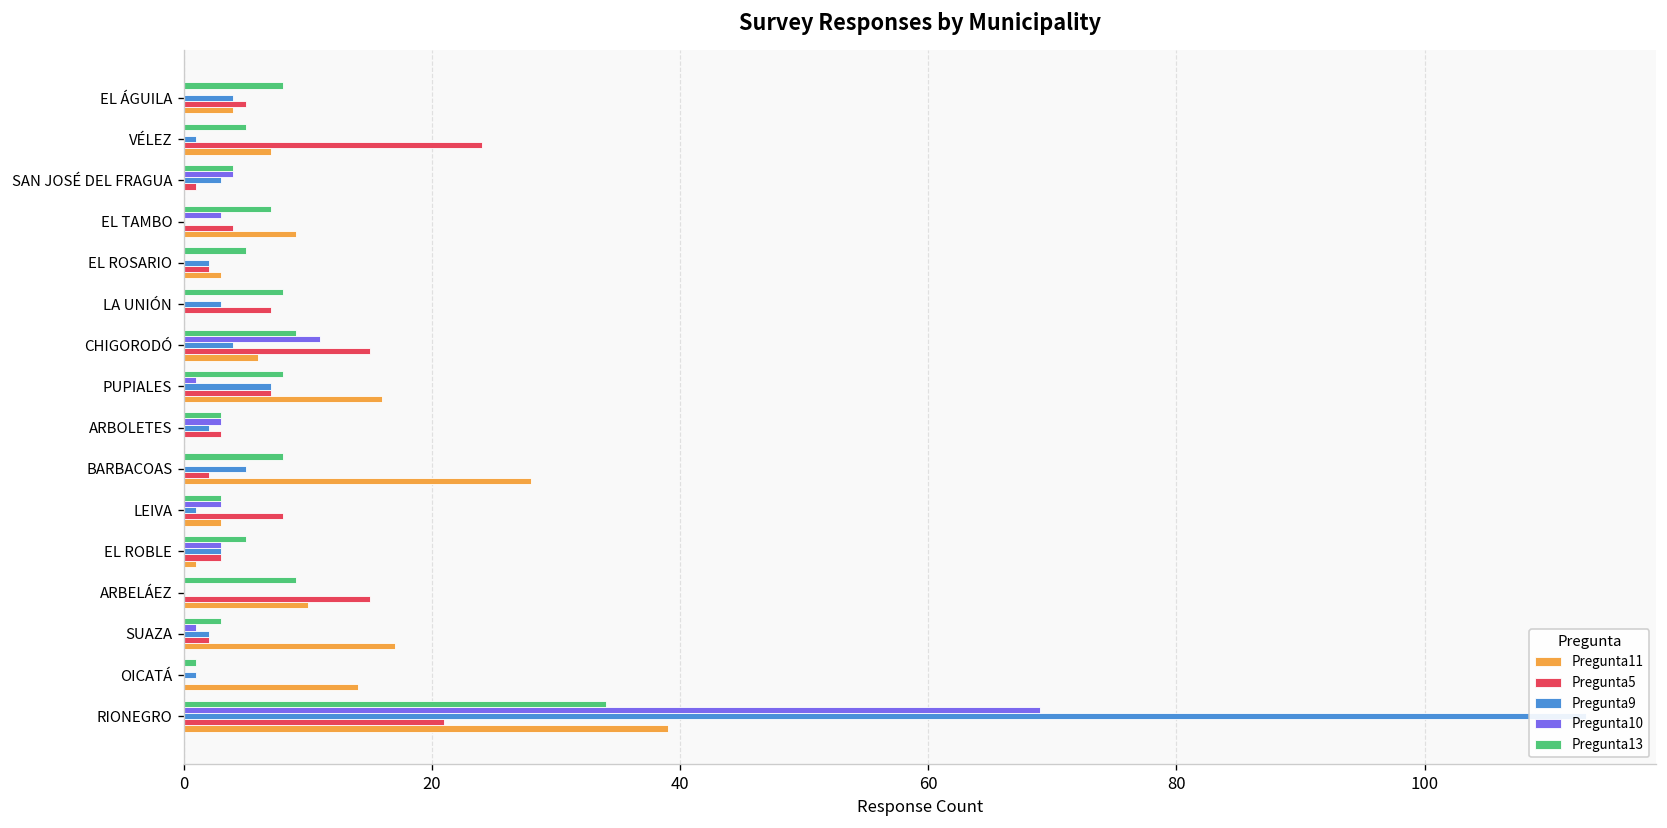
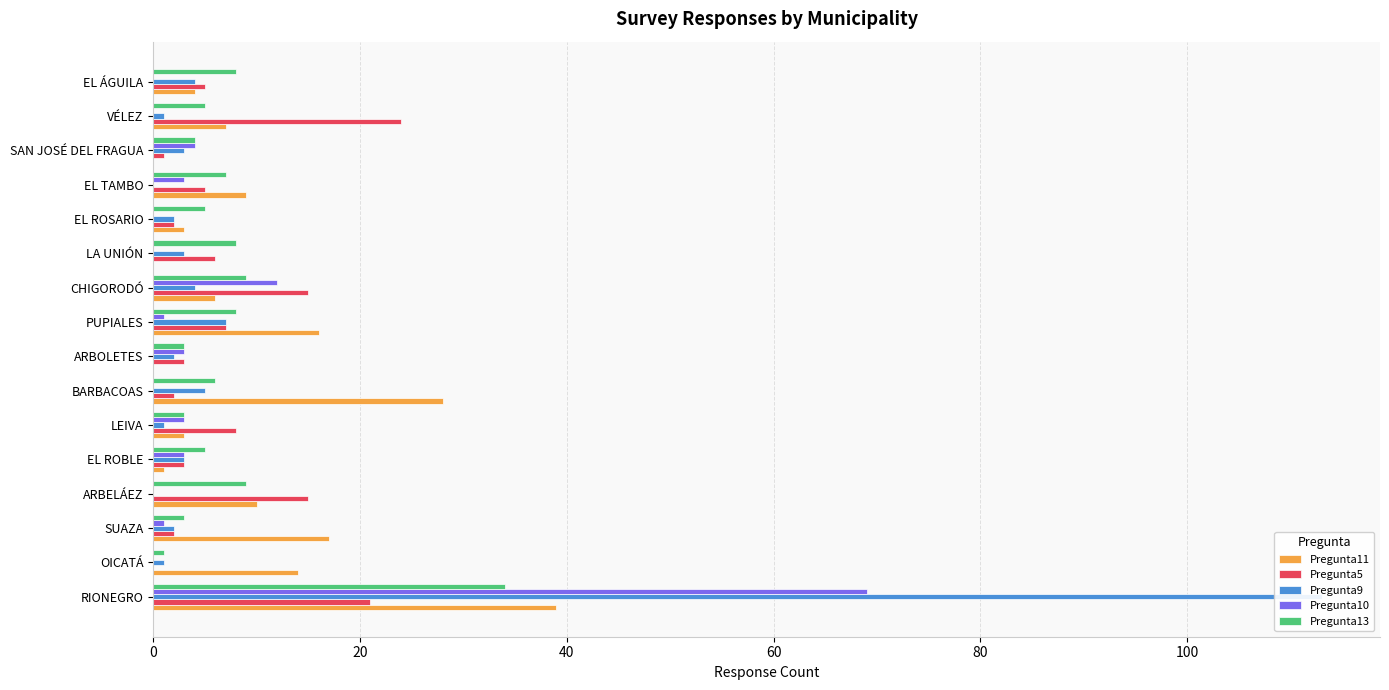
Pregunta5, EL TAMBO: 4 -> 5
Pregunta5, LA UNIÓN: 7 -> 6
Pregunta10, CHIGORODÓ: 11 -> 12
Pregunta13, BARBACOAS: 8 -> 6
